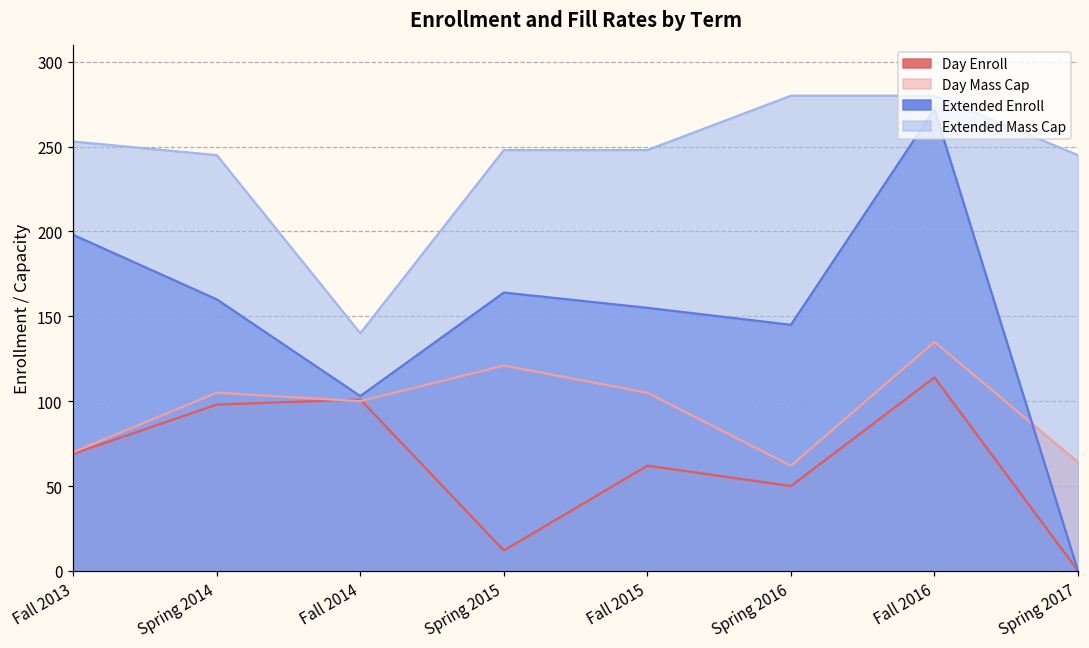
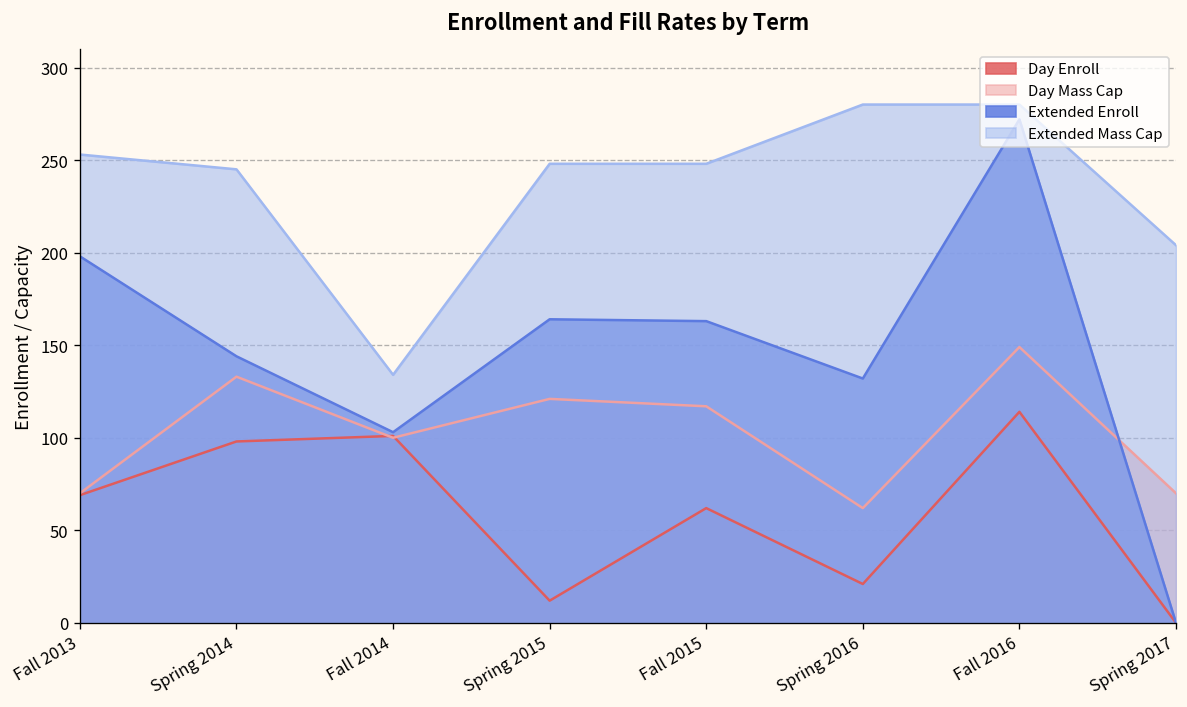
Day Mass Cap, Spring 2014: 105 -> 133
Extended Enroll, Spring 2014: 160 -> 144
Extended Mass Cap, Fall 2014: 140 -> 134
Day Mass Cap, Fall 2015: 105 -> 117
Extended Enroll, Fall 2015: 155 -> 163
Day Enroll, Spring 2016: 50 -> 21
Extended Enroll, Spring 2016: 145 -> 132
Day Mass Cap, Fall 2016: 135 -> 149
Day Mass Cap, Spring 2017: 64 -> 70
Extended Mass Cap, Spring 2017: 245 -> 204
